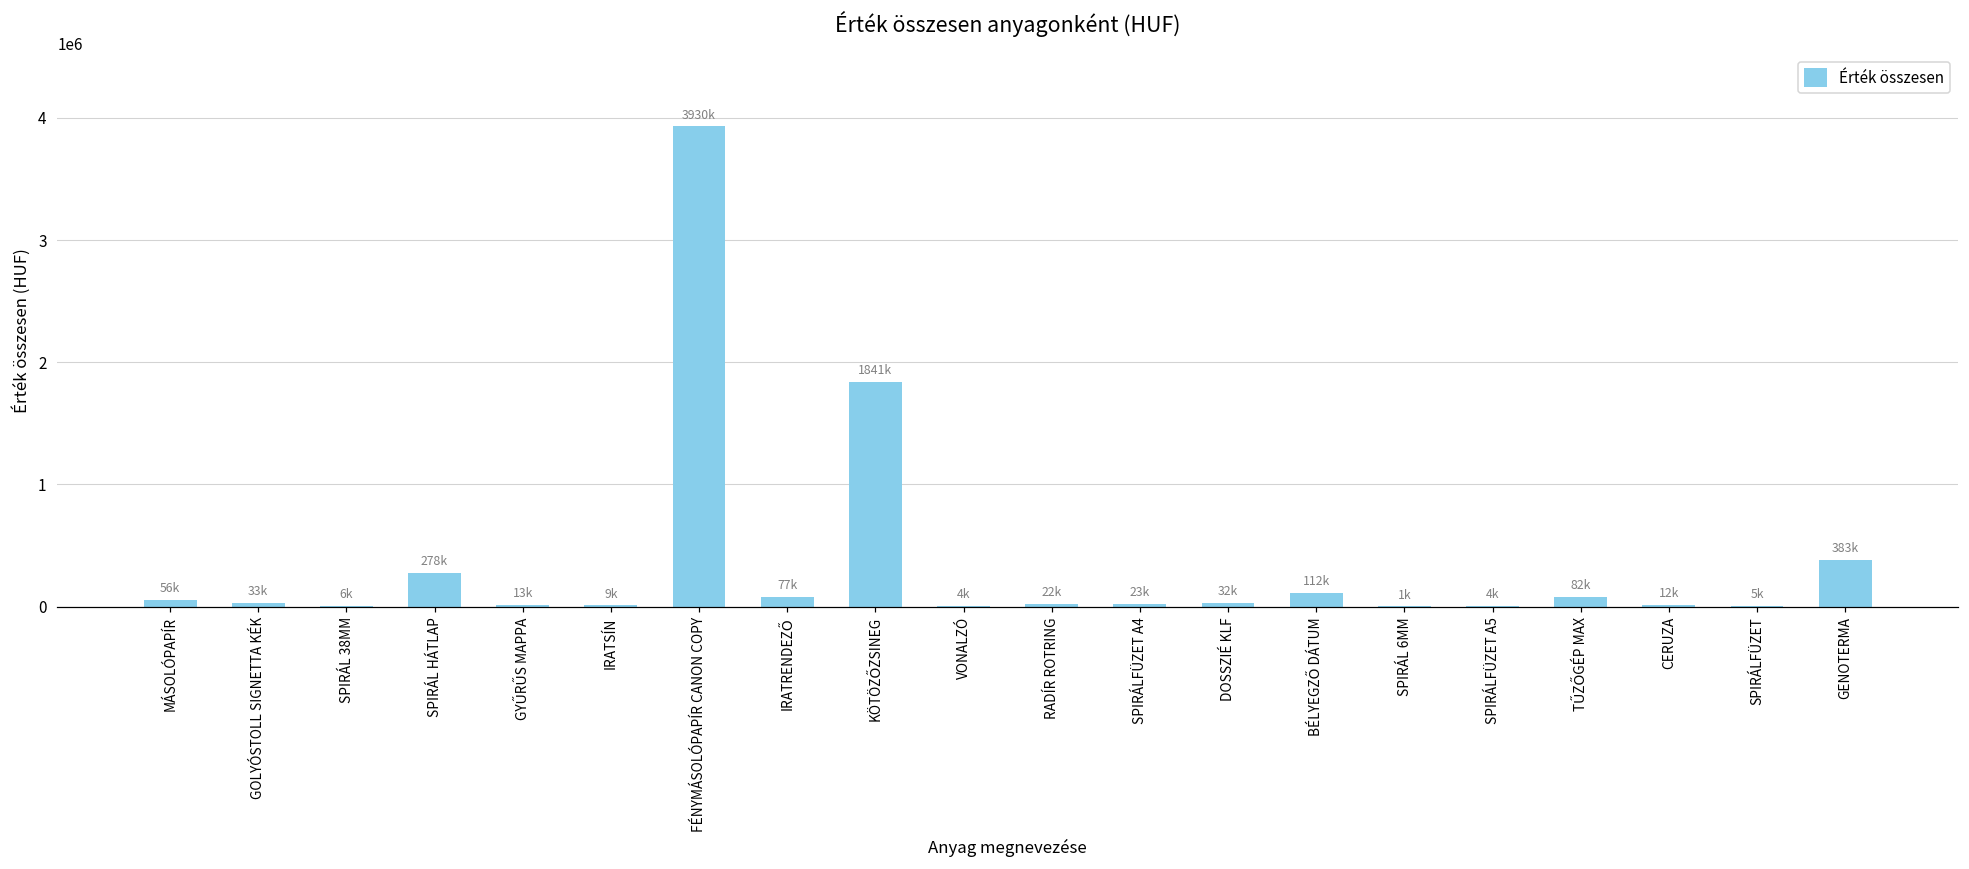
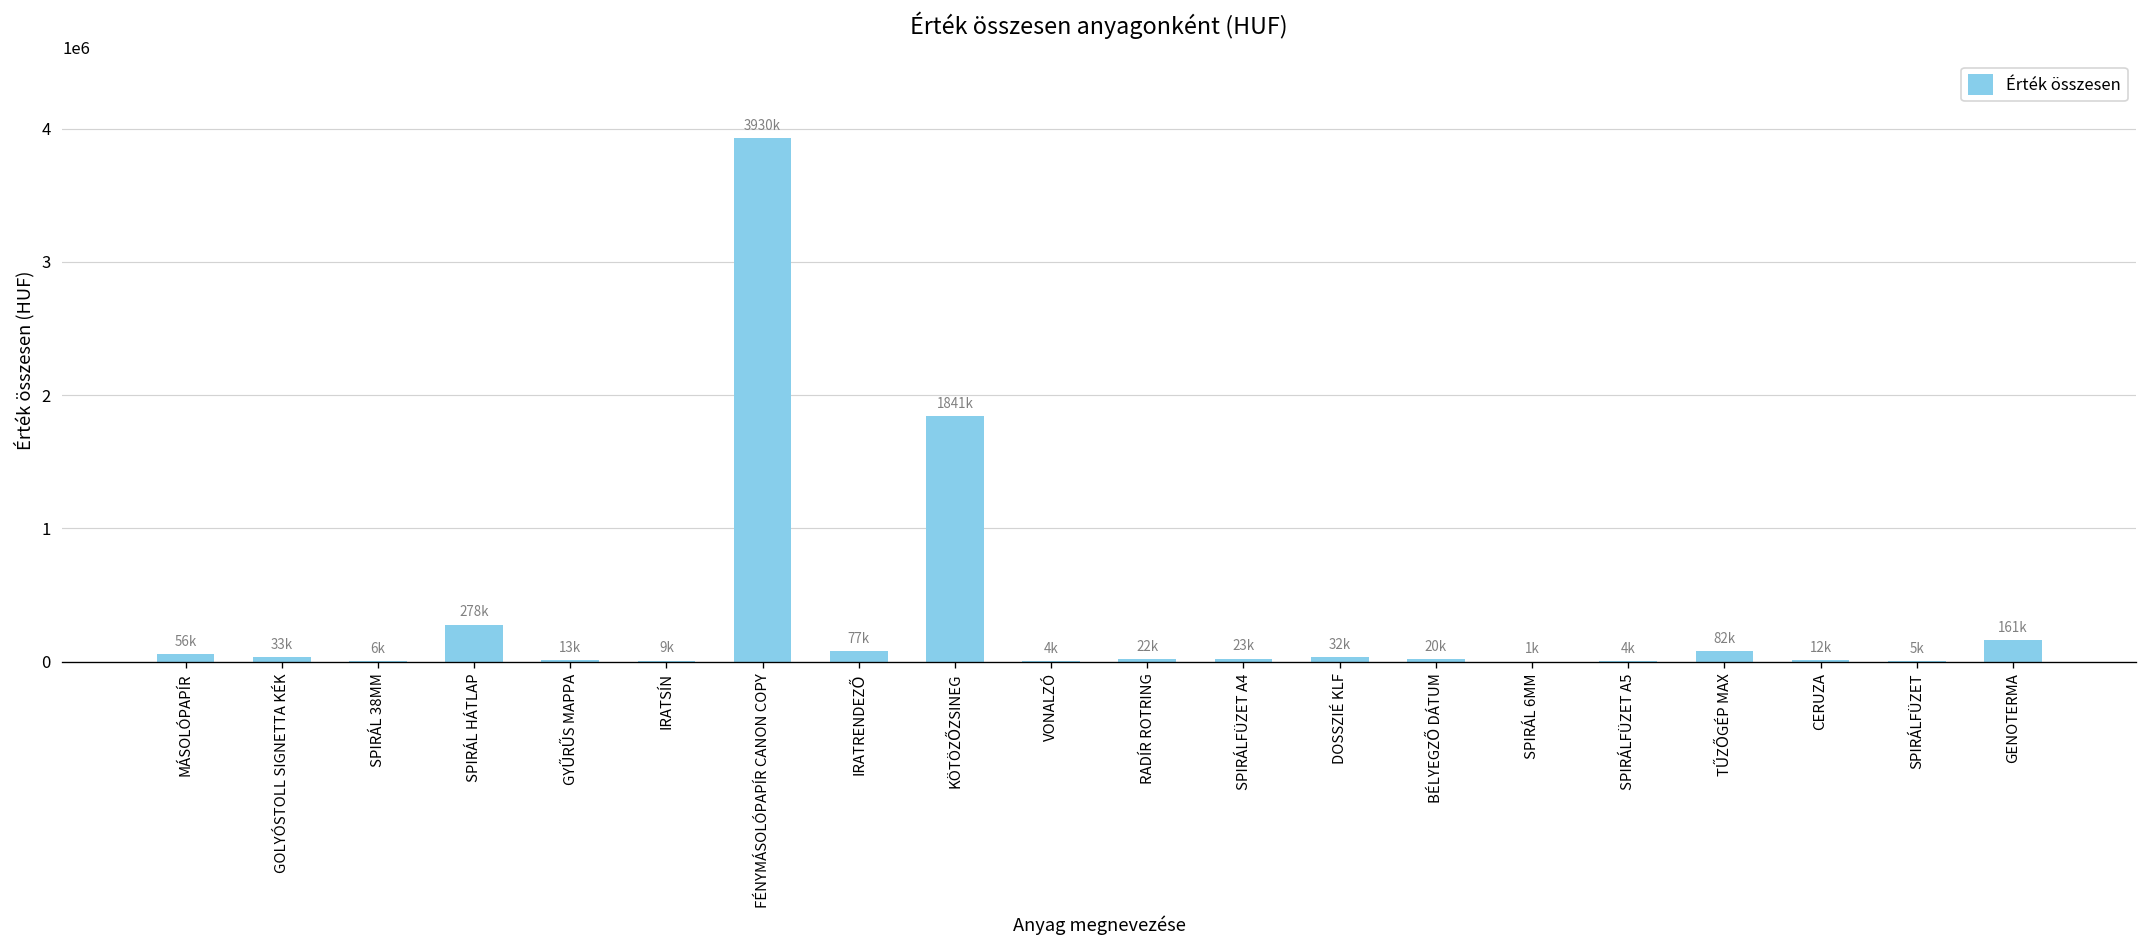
BÉLYEGZŐ DÁTUM: 112k -> 20k
GENOTERMA: 383k -> 161k
